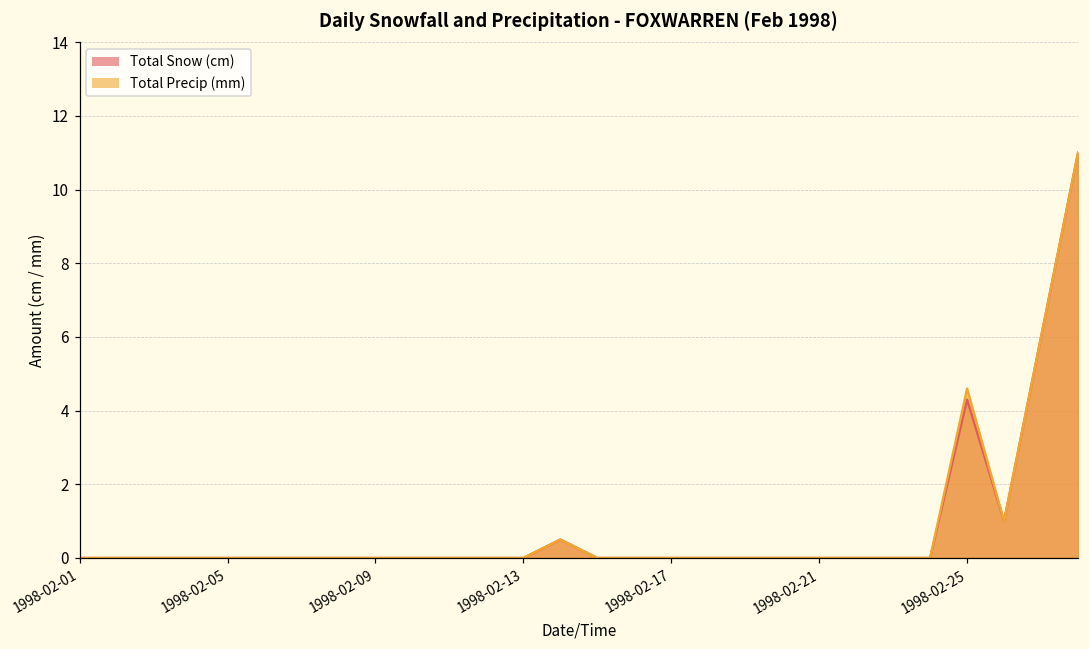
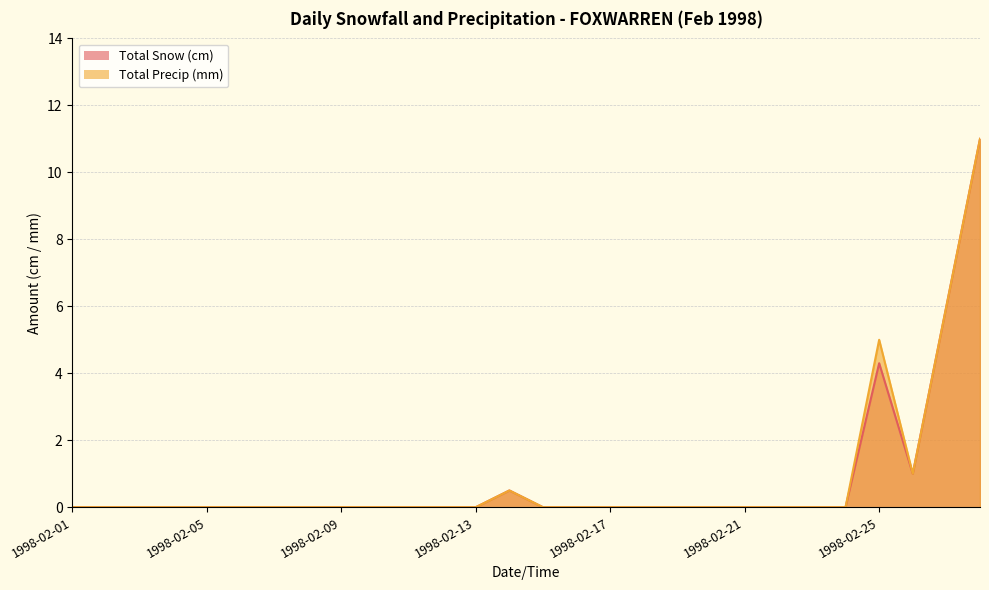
Total Precip (mm), 1998-02-25: 4.6 -> 5.0
